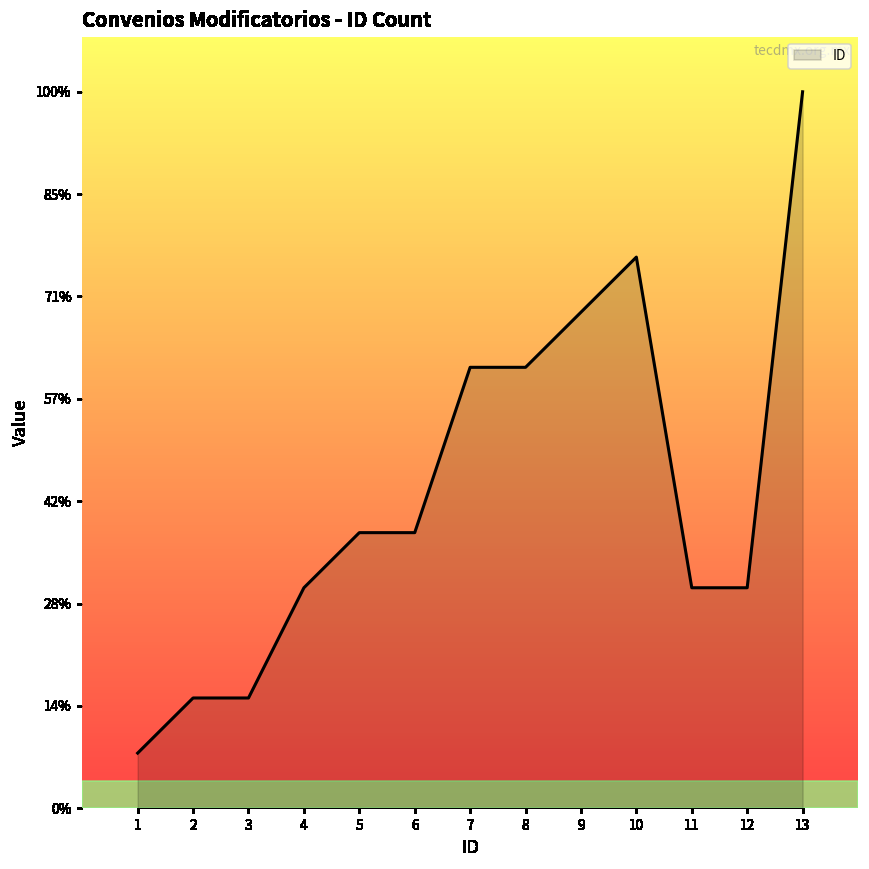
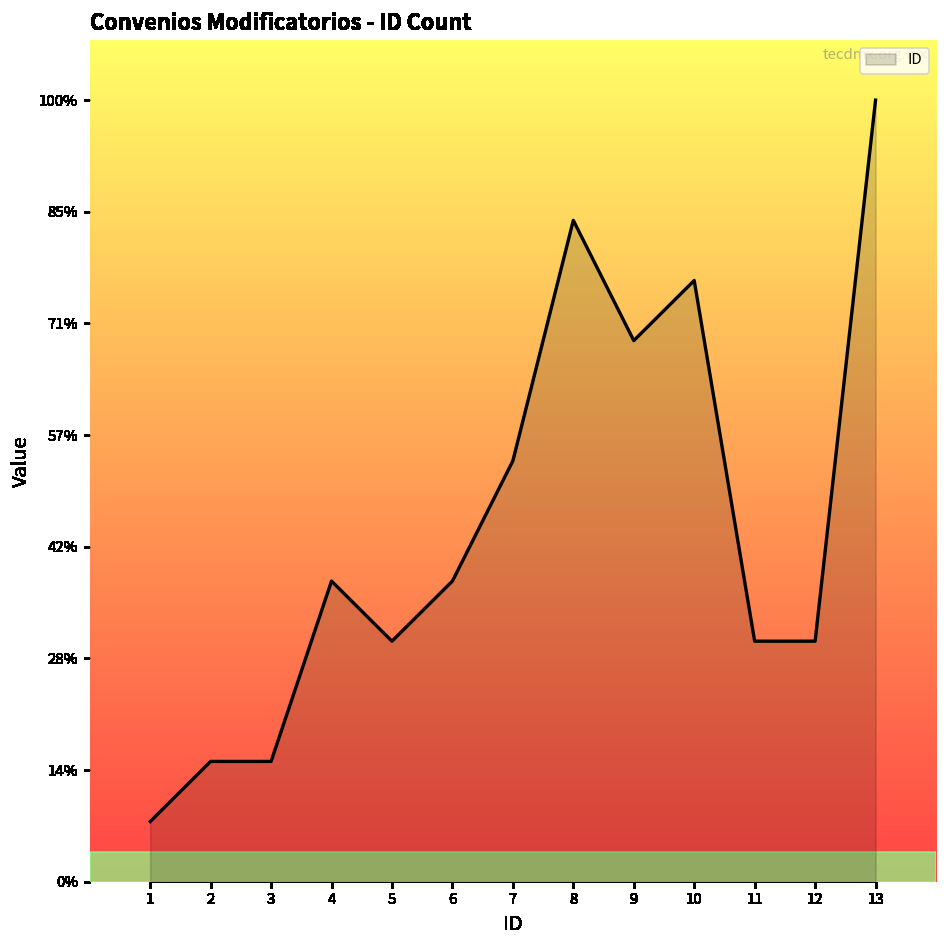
4: 31% -> 38%
5: 38% -> 31%
7: 62% -> 54%
8: 62% -> 85%
